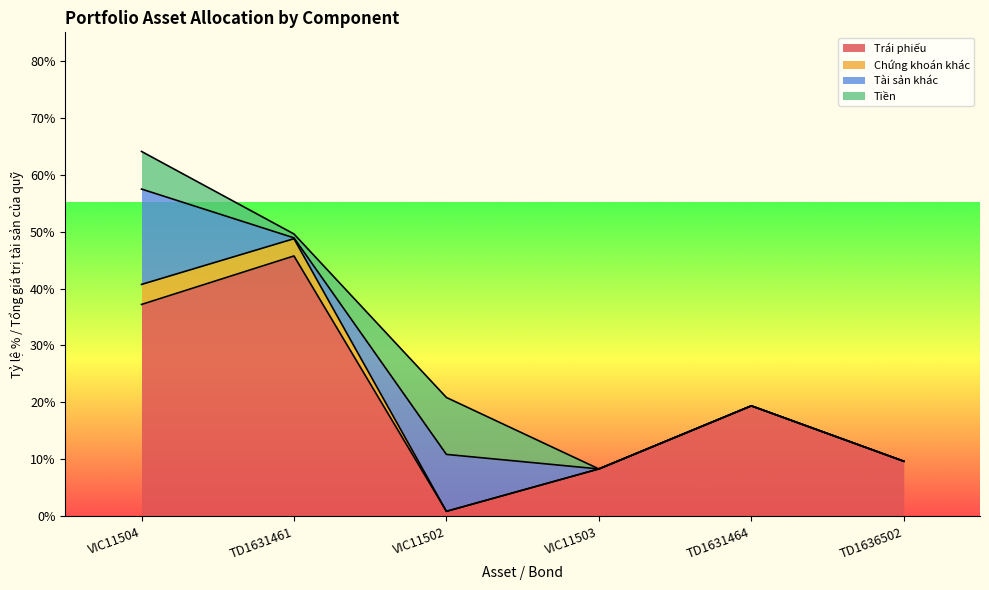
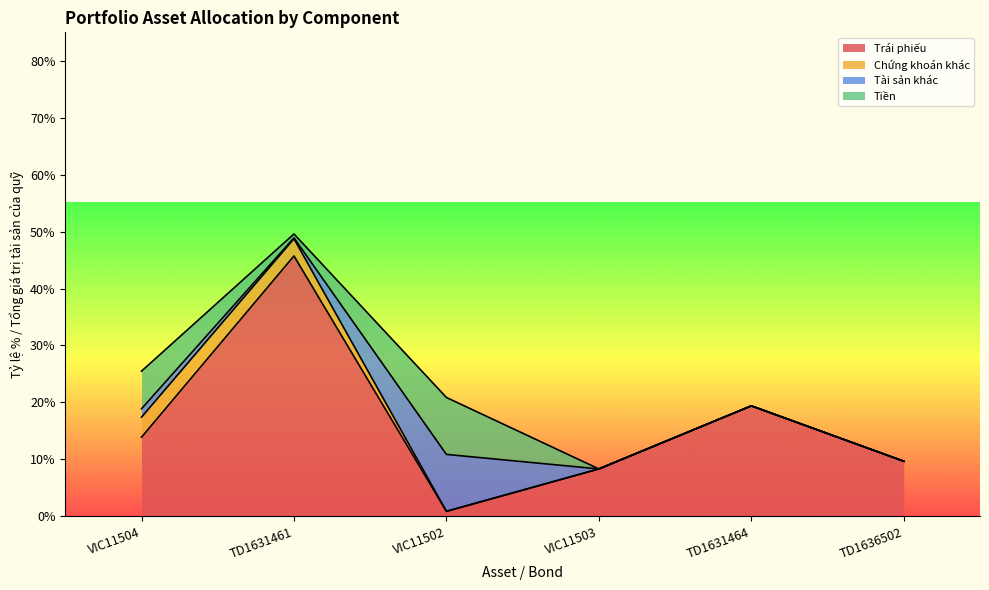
Trái phiếu, VIC11504: 37% -> 14%
Tài sản khác, VIC11504: 17% -> 1%
